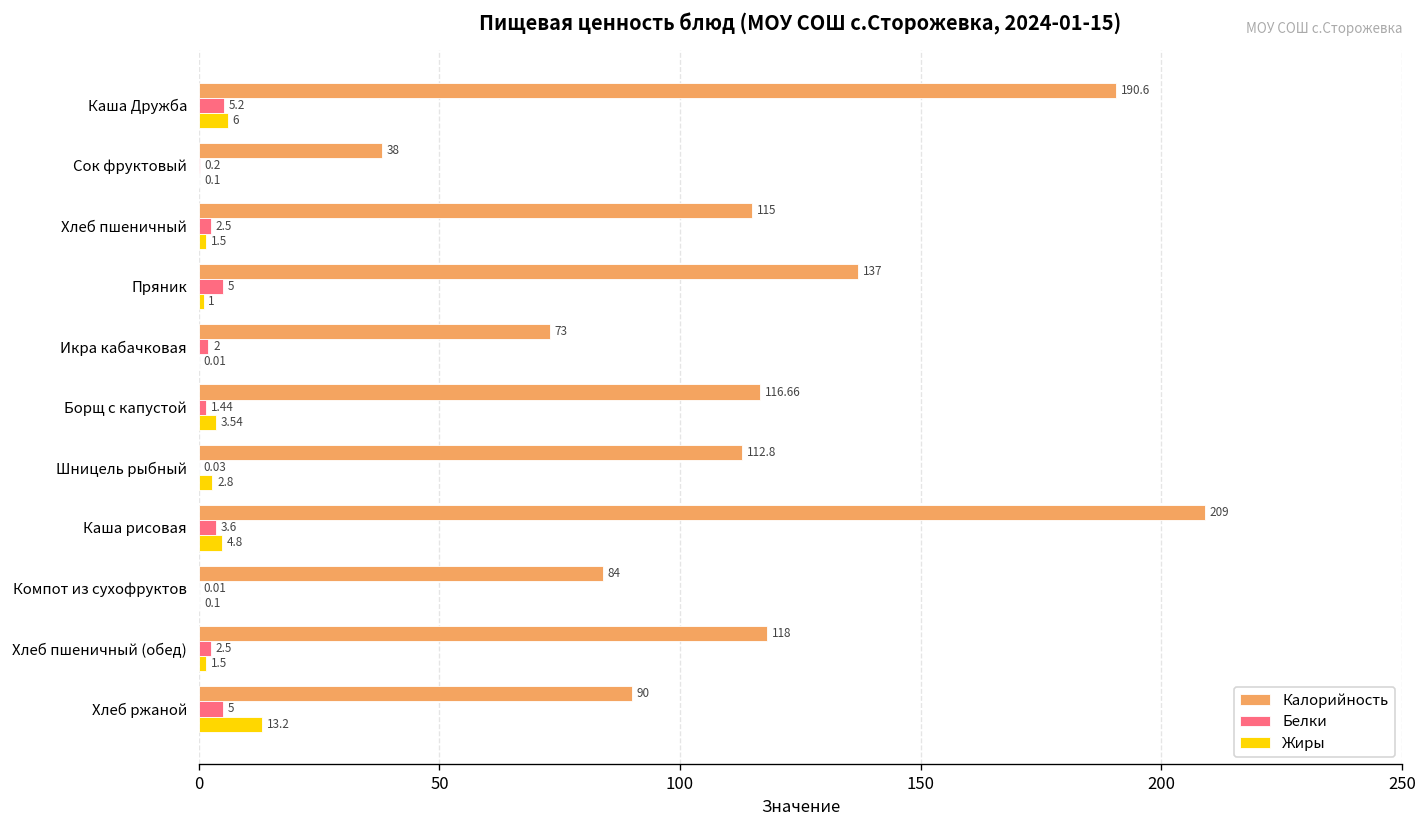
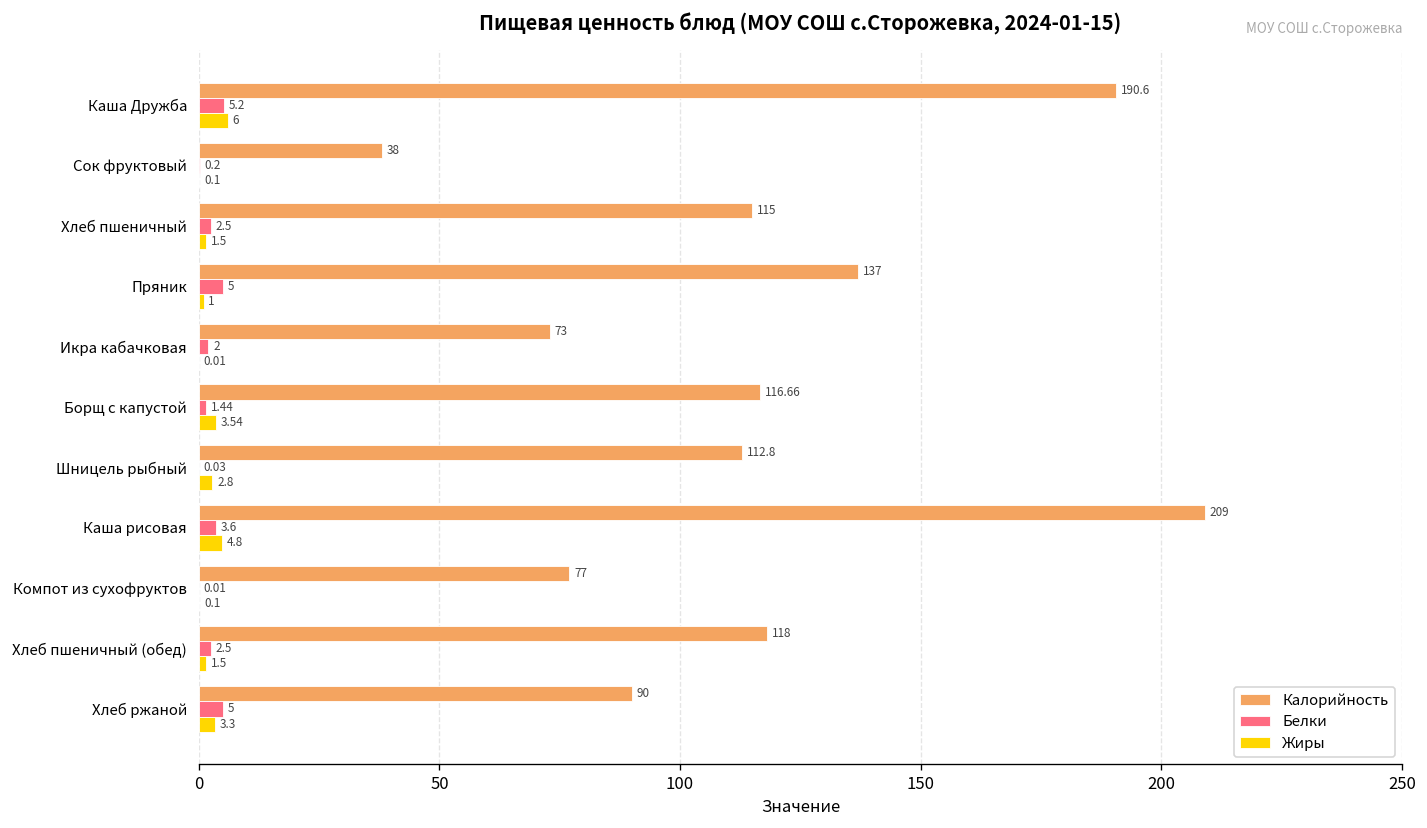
Калорийность, Компот из сухофруктов: 84 -> 77
Жиры, Хлеб ржаной: 13.2 -> 3.3
